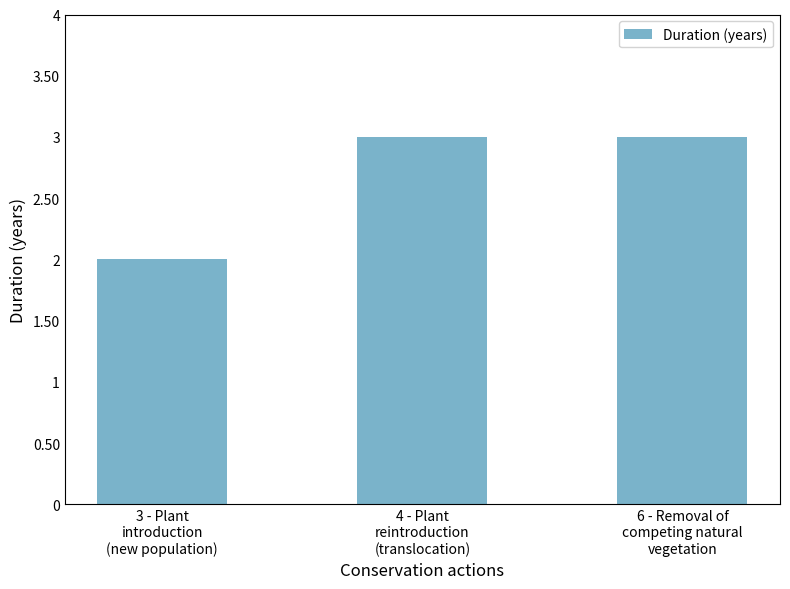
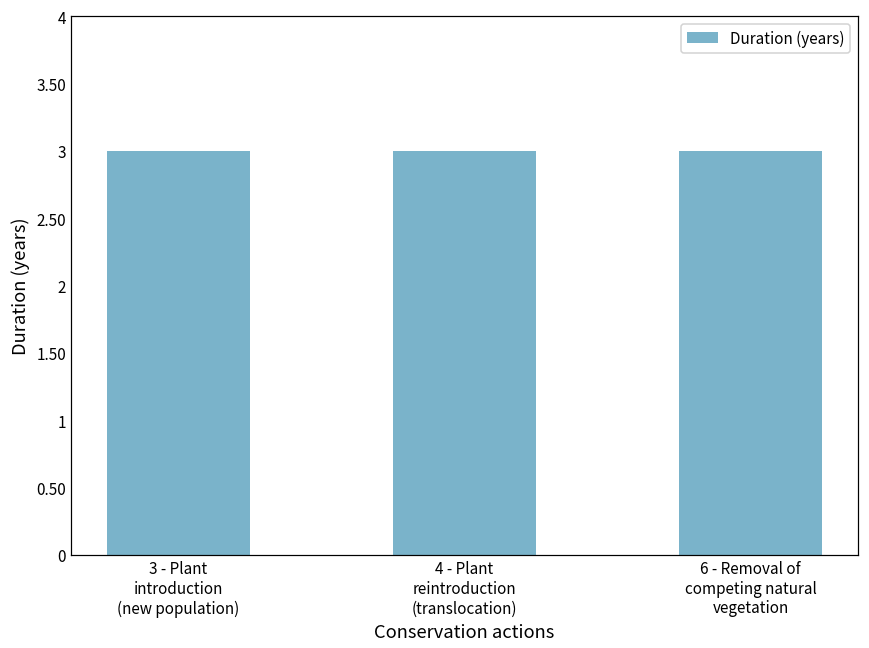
3 - Plant introduction (new population): 2 -> 3
